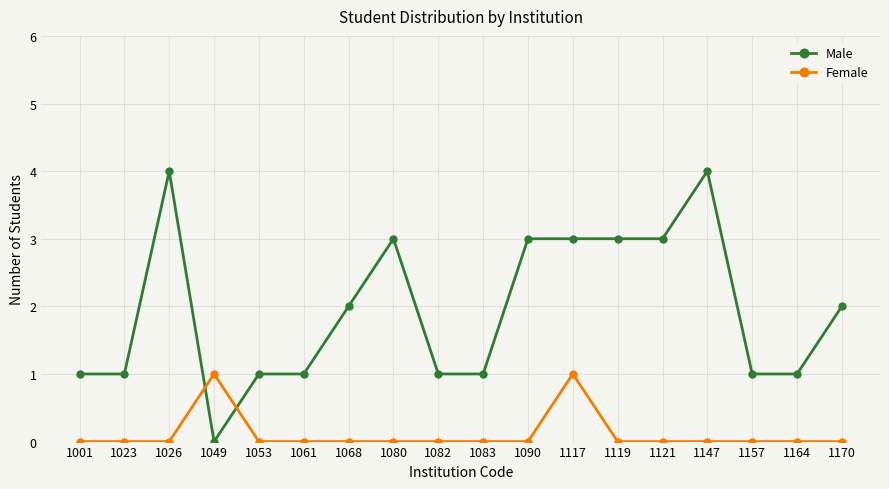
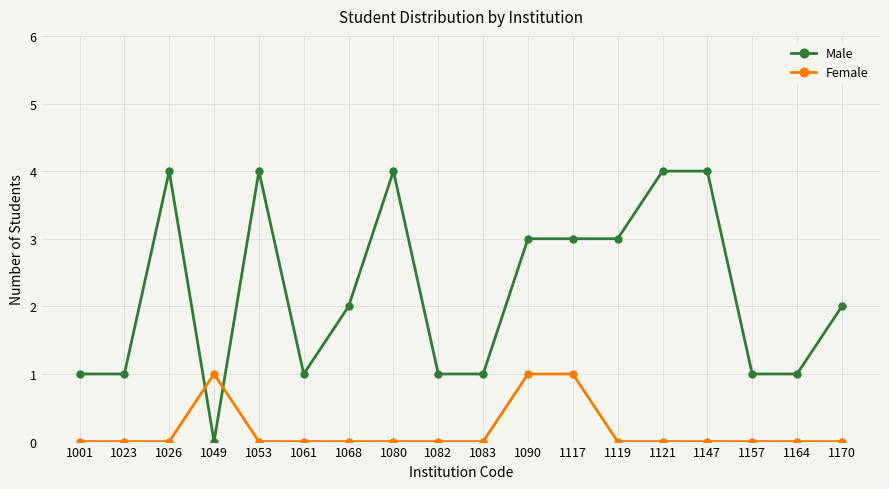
Male, 1053: 1 -> 4
Male, 1080: 3 -> 4
Female, 1090: 0 -> 1
Male, 1121: 3 -> 4
